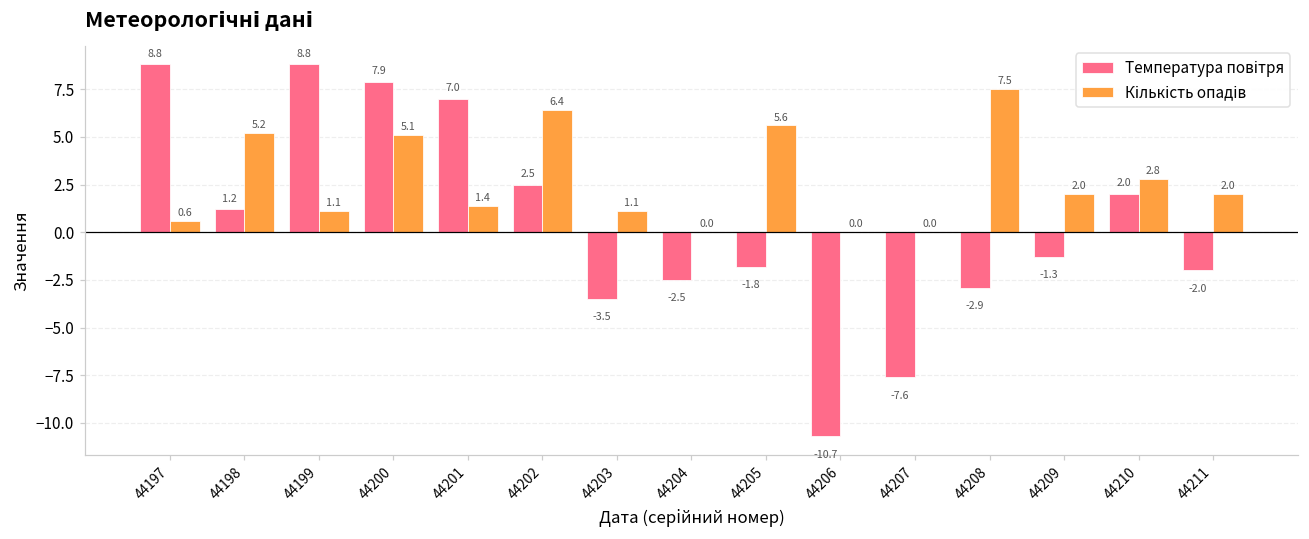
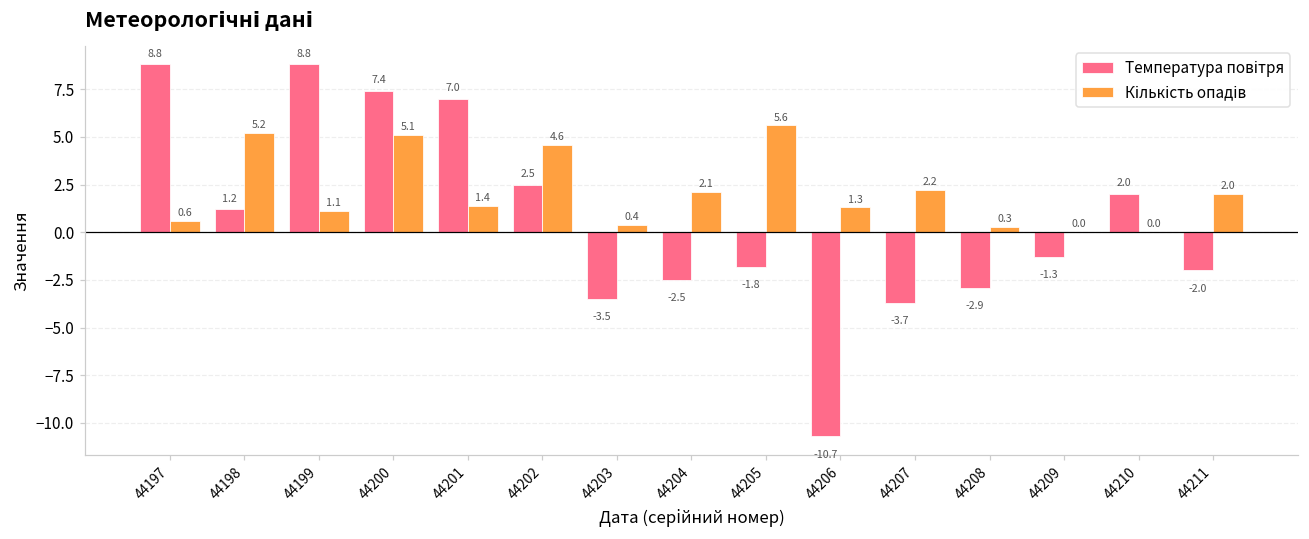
Температура повітря, 44200: 7.9 -> 7.4
Кількість опадів, 44202: 6.4 -> 4.6
Кількість опадів, 44203: 1.1 -> 0.4
Кількість опадів, 44204: 0.0 -> 2.1
Кількість опадів, 44206: 0.0 -> 1.3
Температура повітря, 44207: -7.6 -> -3.7
Кількість опадів, 44207: 0.0 -> 2.2
Кількість опадів, 44208: 7.5 -> 0.3
Кількість опадів, 44209: 2.0 -> 0.0
Кількість опадів, 44210: 2.8 -> 0.0
